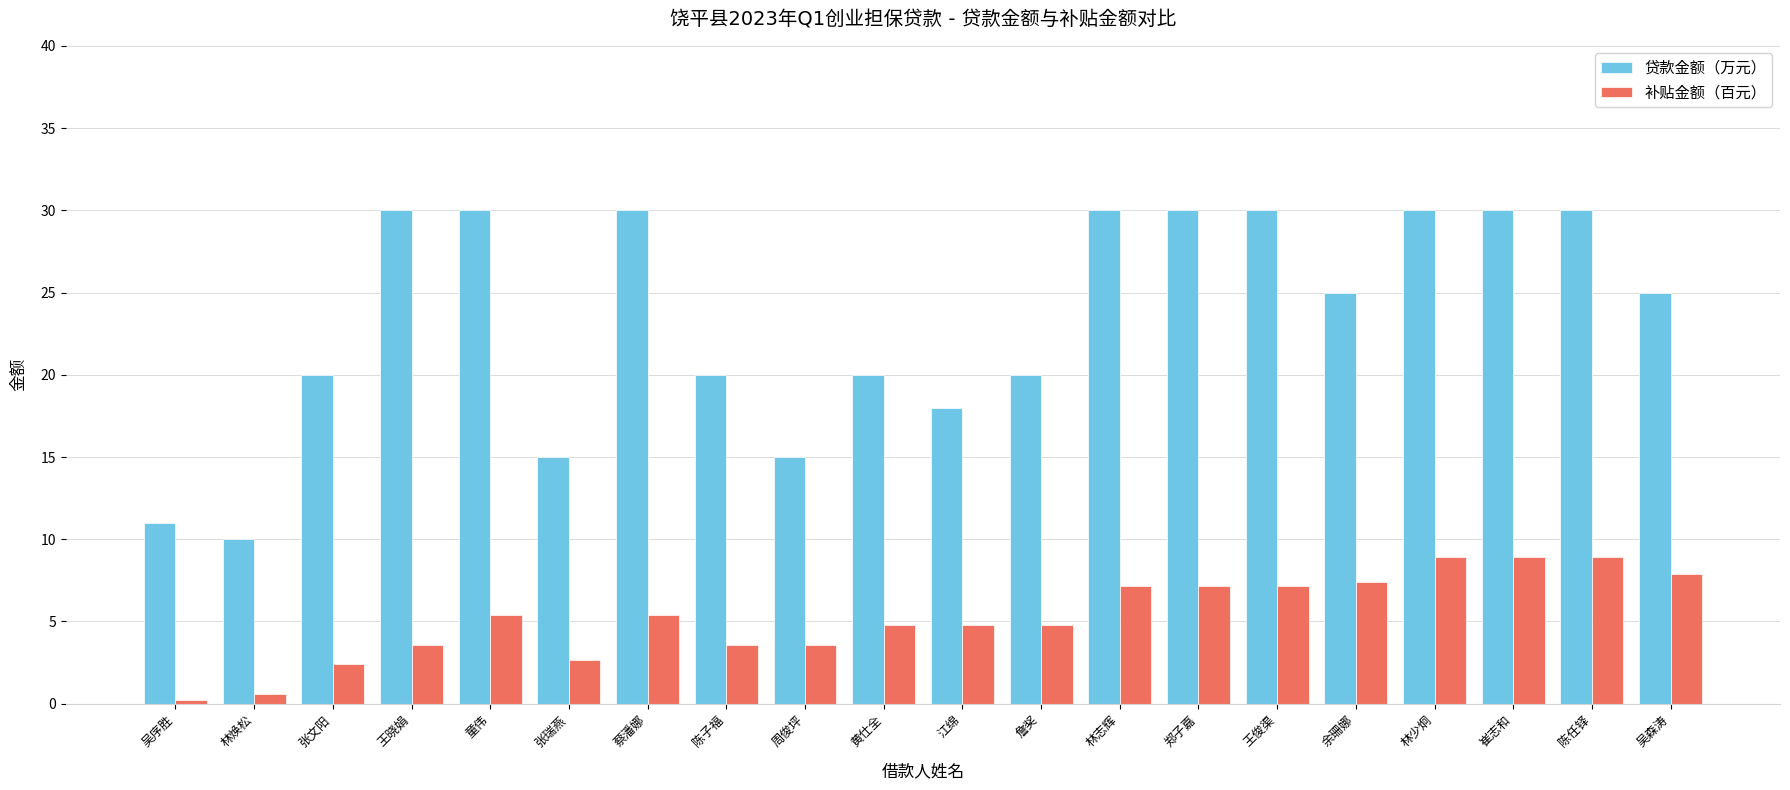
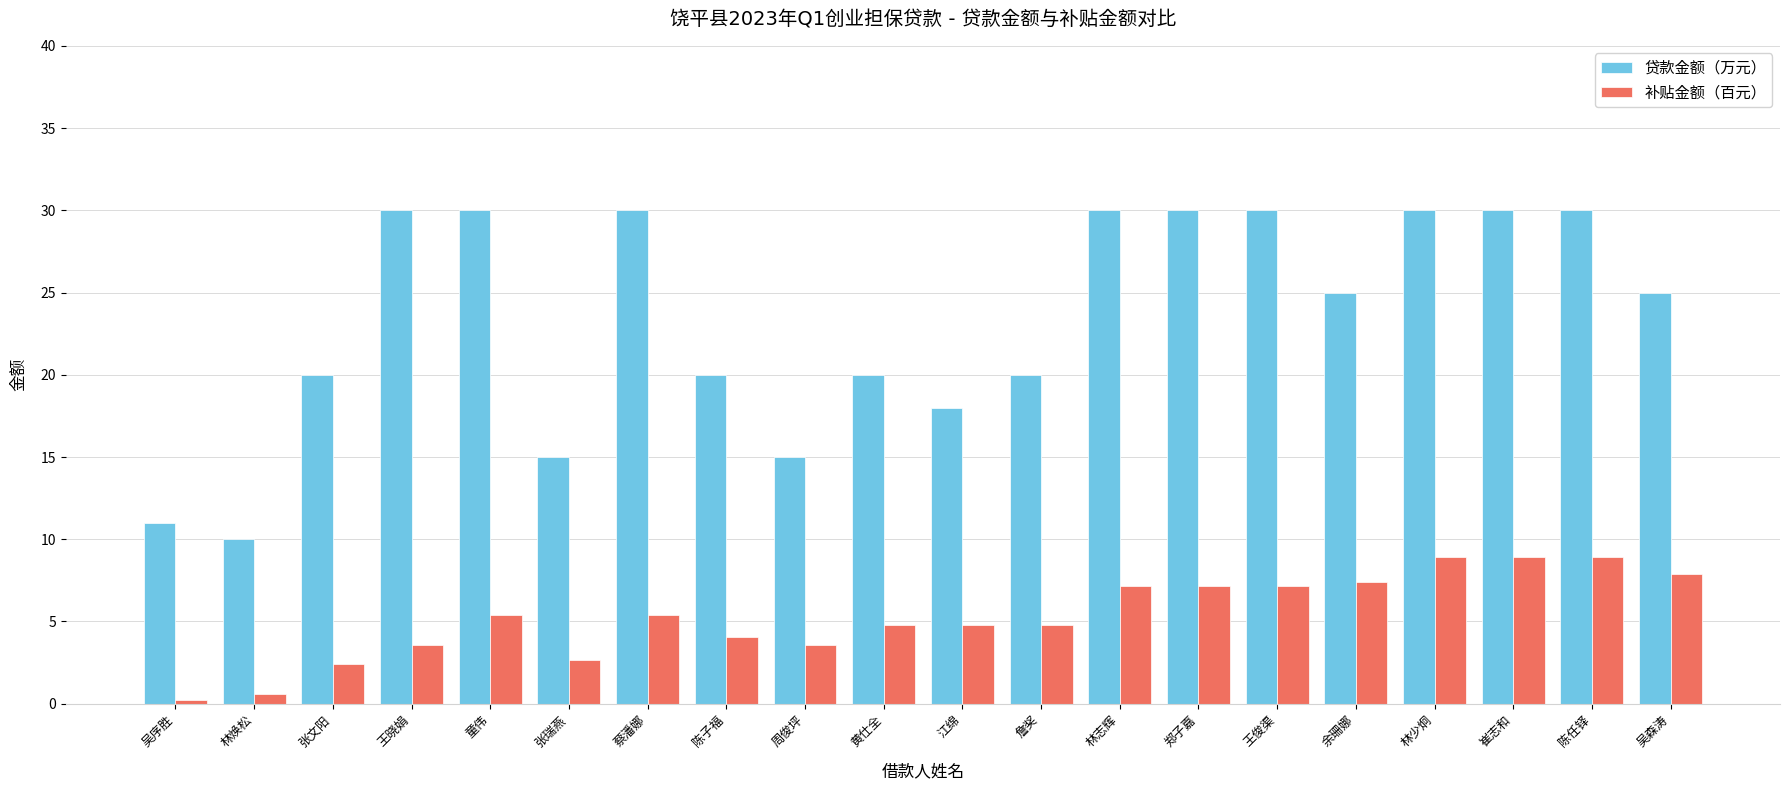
补贴金额（百元）, 陈子福: 3.6 -> 4.1
